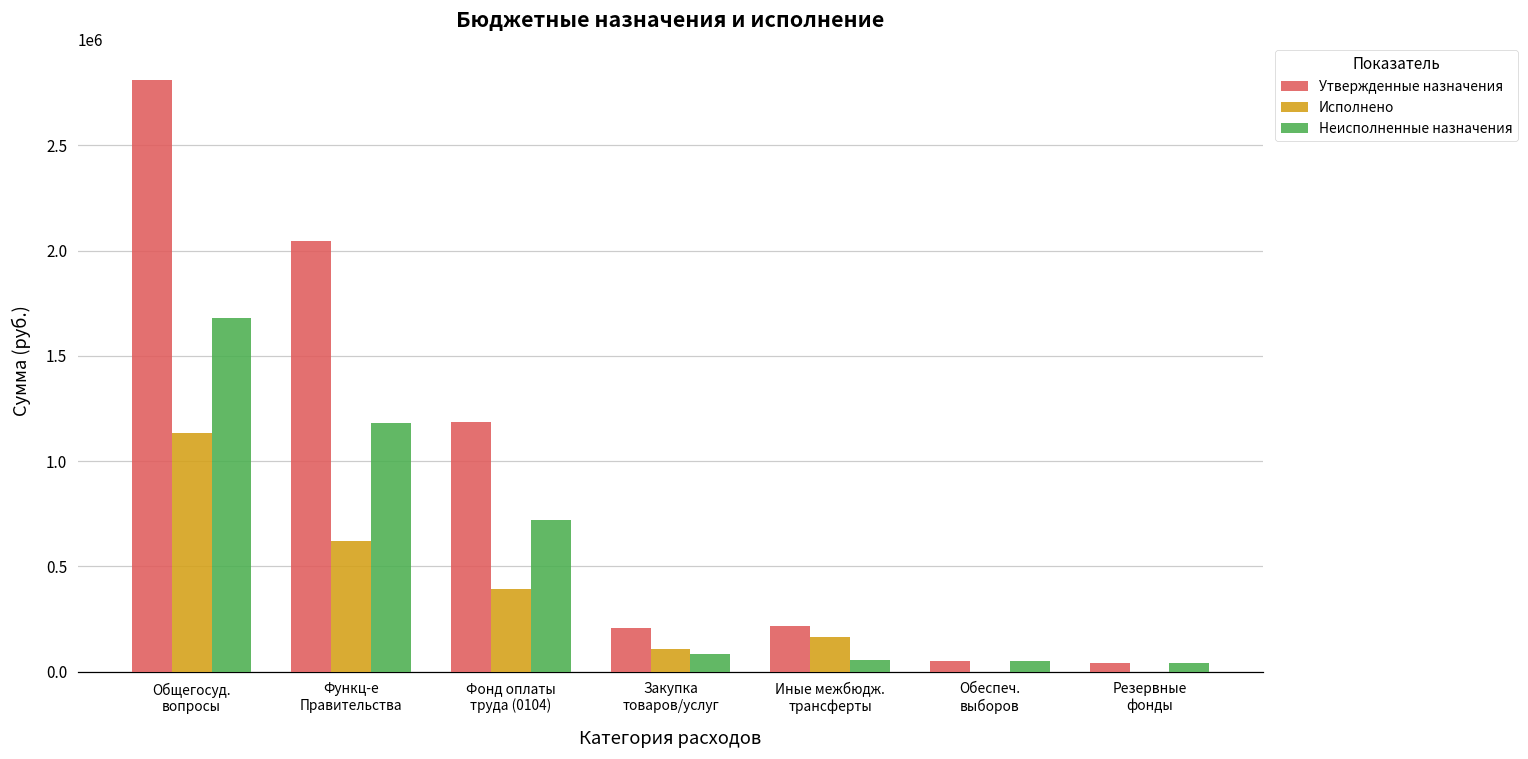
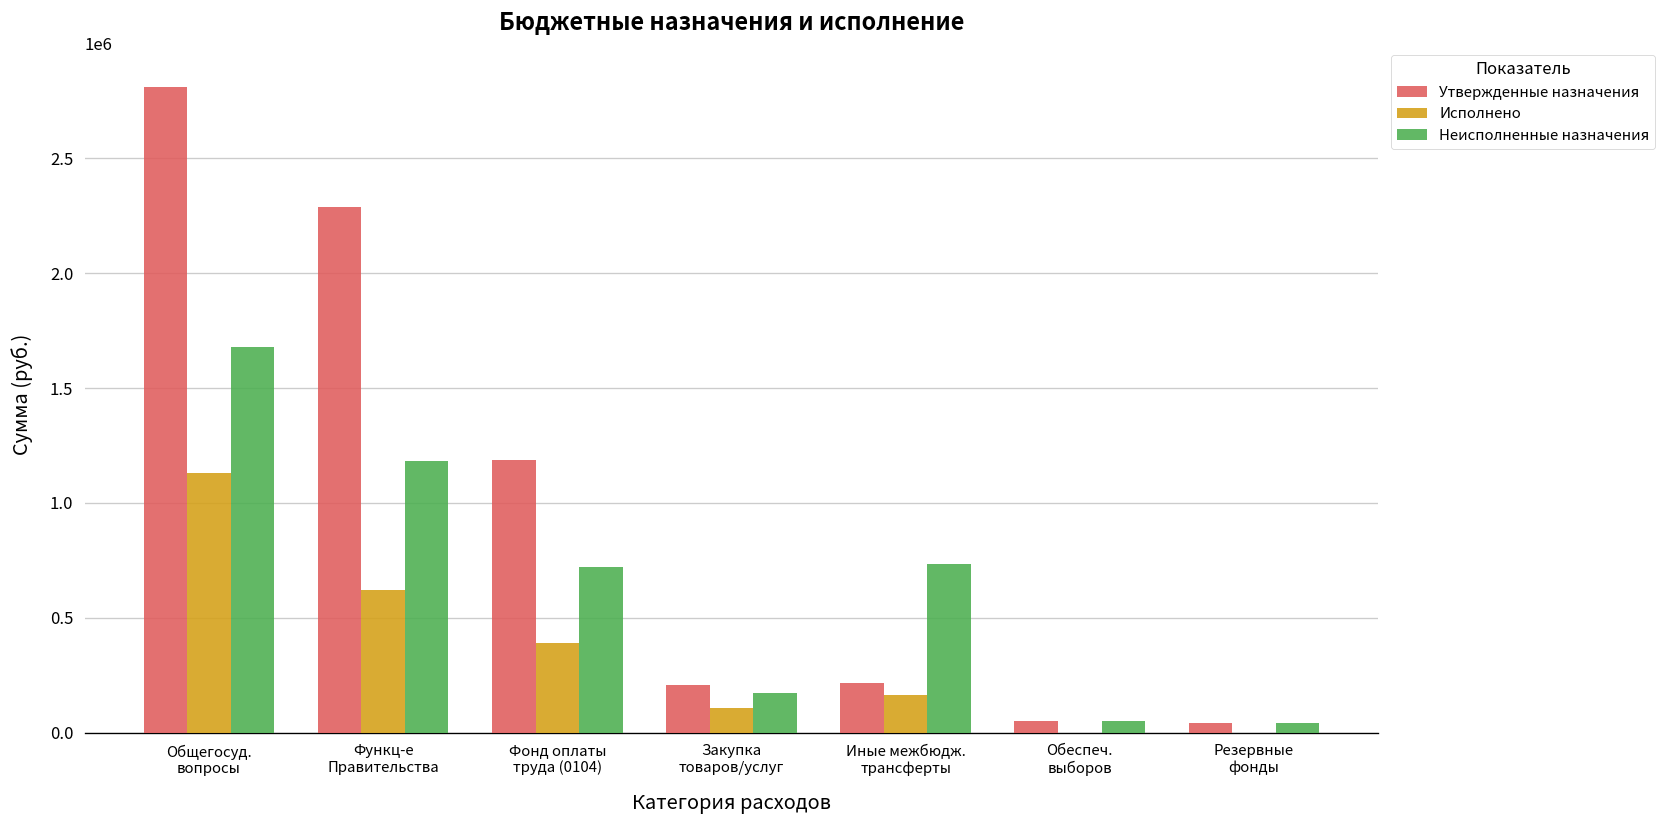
Утвержденные назначения, Функц-е Правительства: 2050000 -> 2290000
Неисполненные назначения, Закупка товаров/услуг: 80000 -> 170000
Неисполненные назначения, Иные межбюдж. трансферты: 50000 -> 740000
